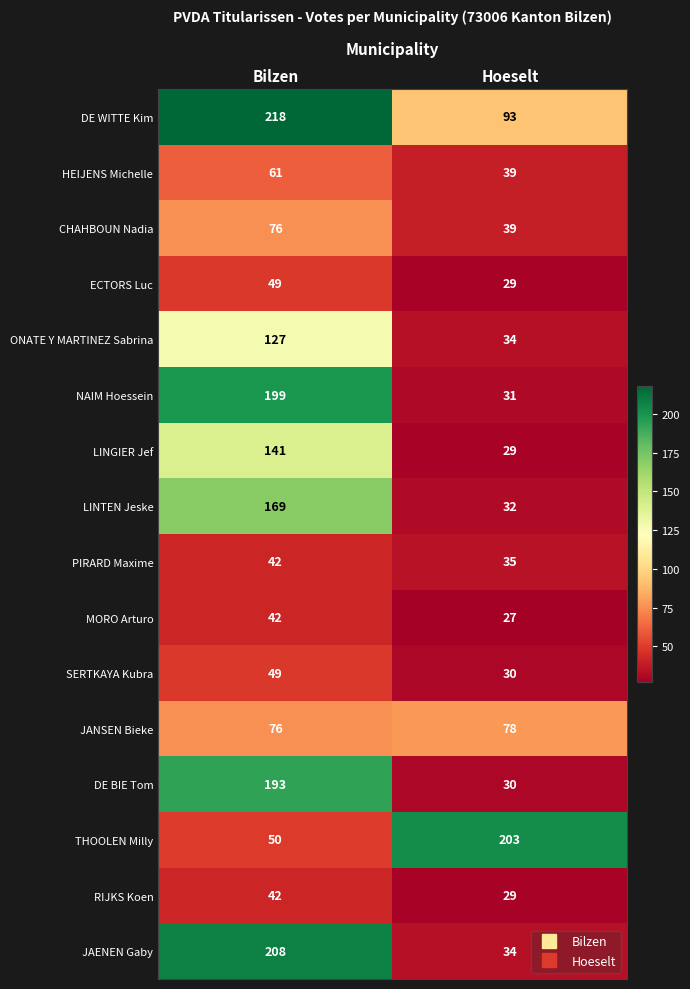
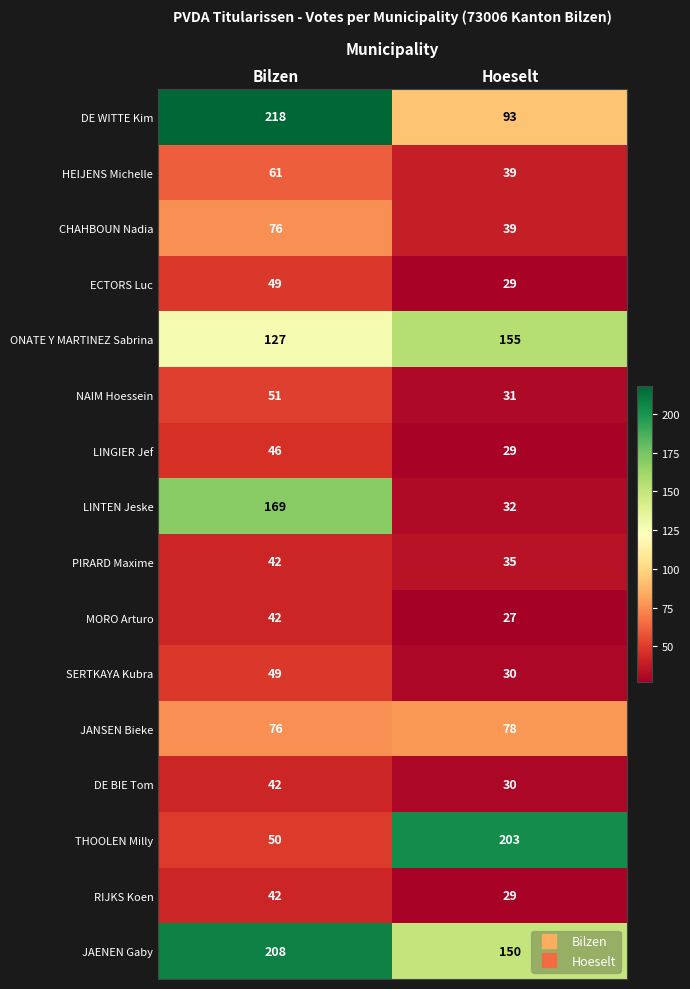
ONATE Y MARTINEZ Sabrina, Hoeselt: 34 -> 155
NAIM Hoessein, Bilzen: 199 -> 51
LINGIER Jef, Bilzen: 141 -> 46
DE BIE Tom, Bilzen: 193 -> 42
JAENEN Gaby, Hoeselt: 34 -> 150
